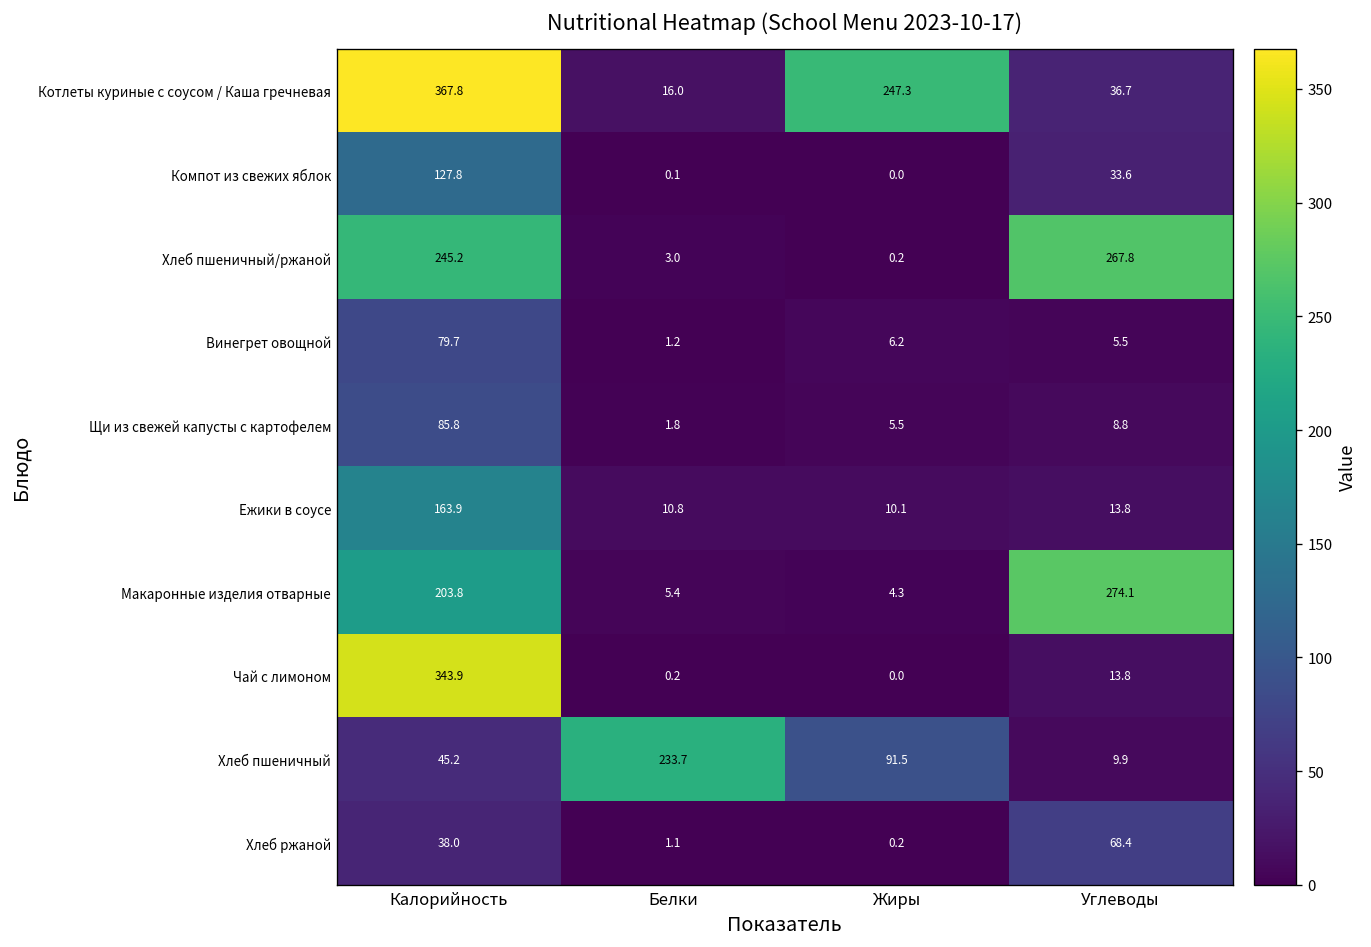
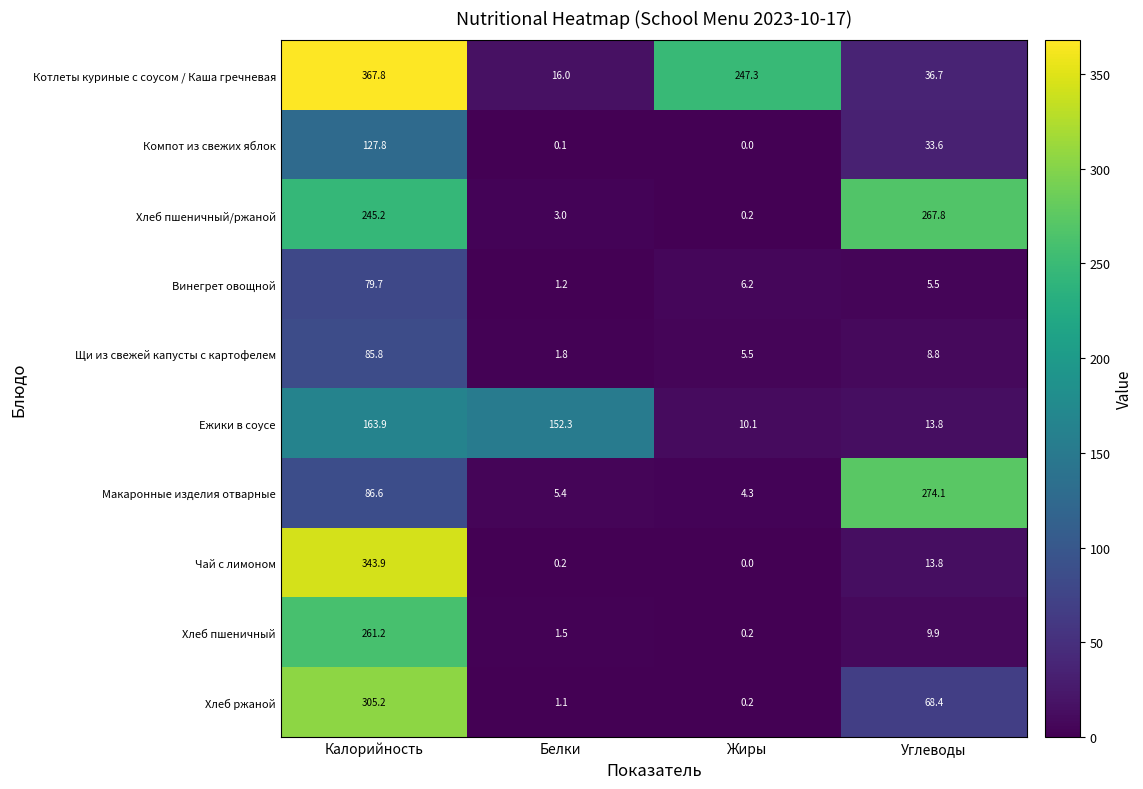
Ежики в соусе, Белки: 10.8 -> 152.3
Макаронные изделия отварные, Калорийность: 203.8 -> 86.6
Хлеб пшеничный, Калорийность: 45.2 -> 261.2
Хлеб пшеничный, Белки: 233.7 -> 1.5
Хлеб пшеничный, Жиры: 91.5 -> 0.2
Хлеб ржаной, Калорийность: 38.0 -> 305.2
